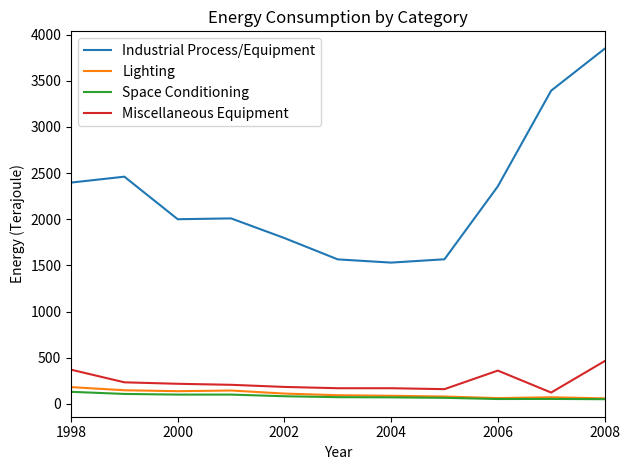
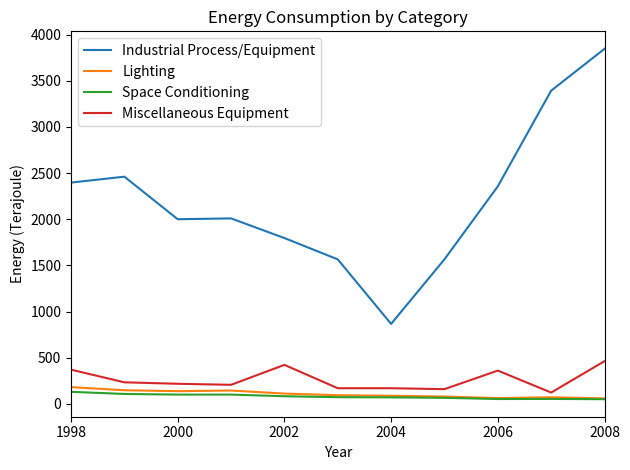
Miscellaneous Equipment, 2002: 200 -> 400
Industrial Process/Equipment, 2004: 1500 -> 900
